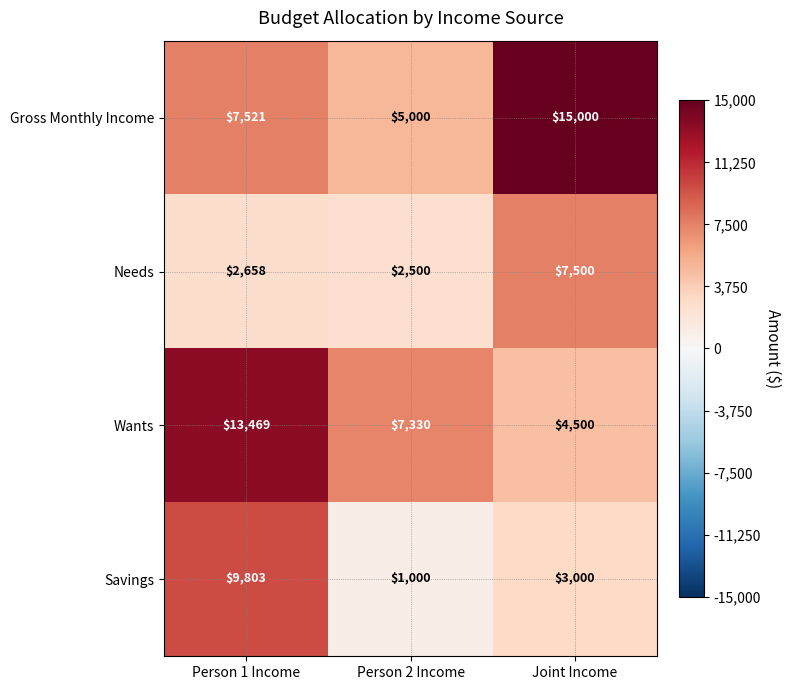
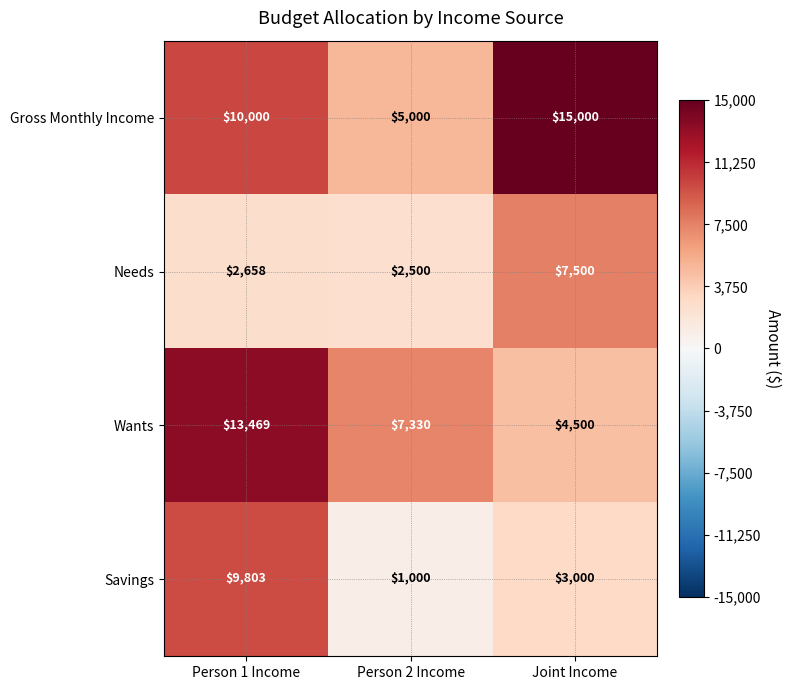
Gross Monthly Income, Person 1 Income: $7,521 -> $10,000
